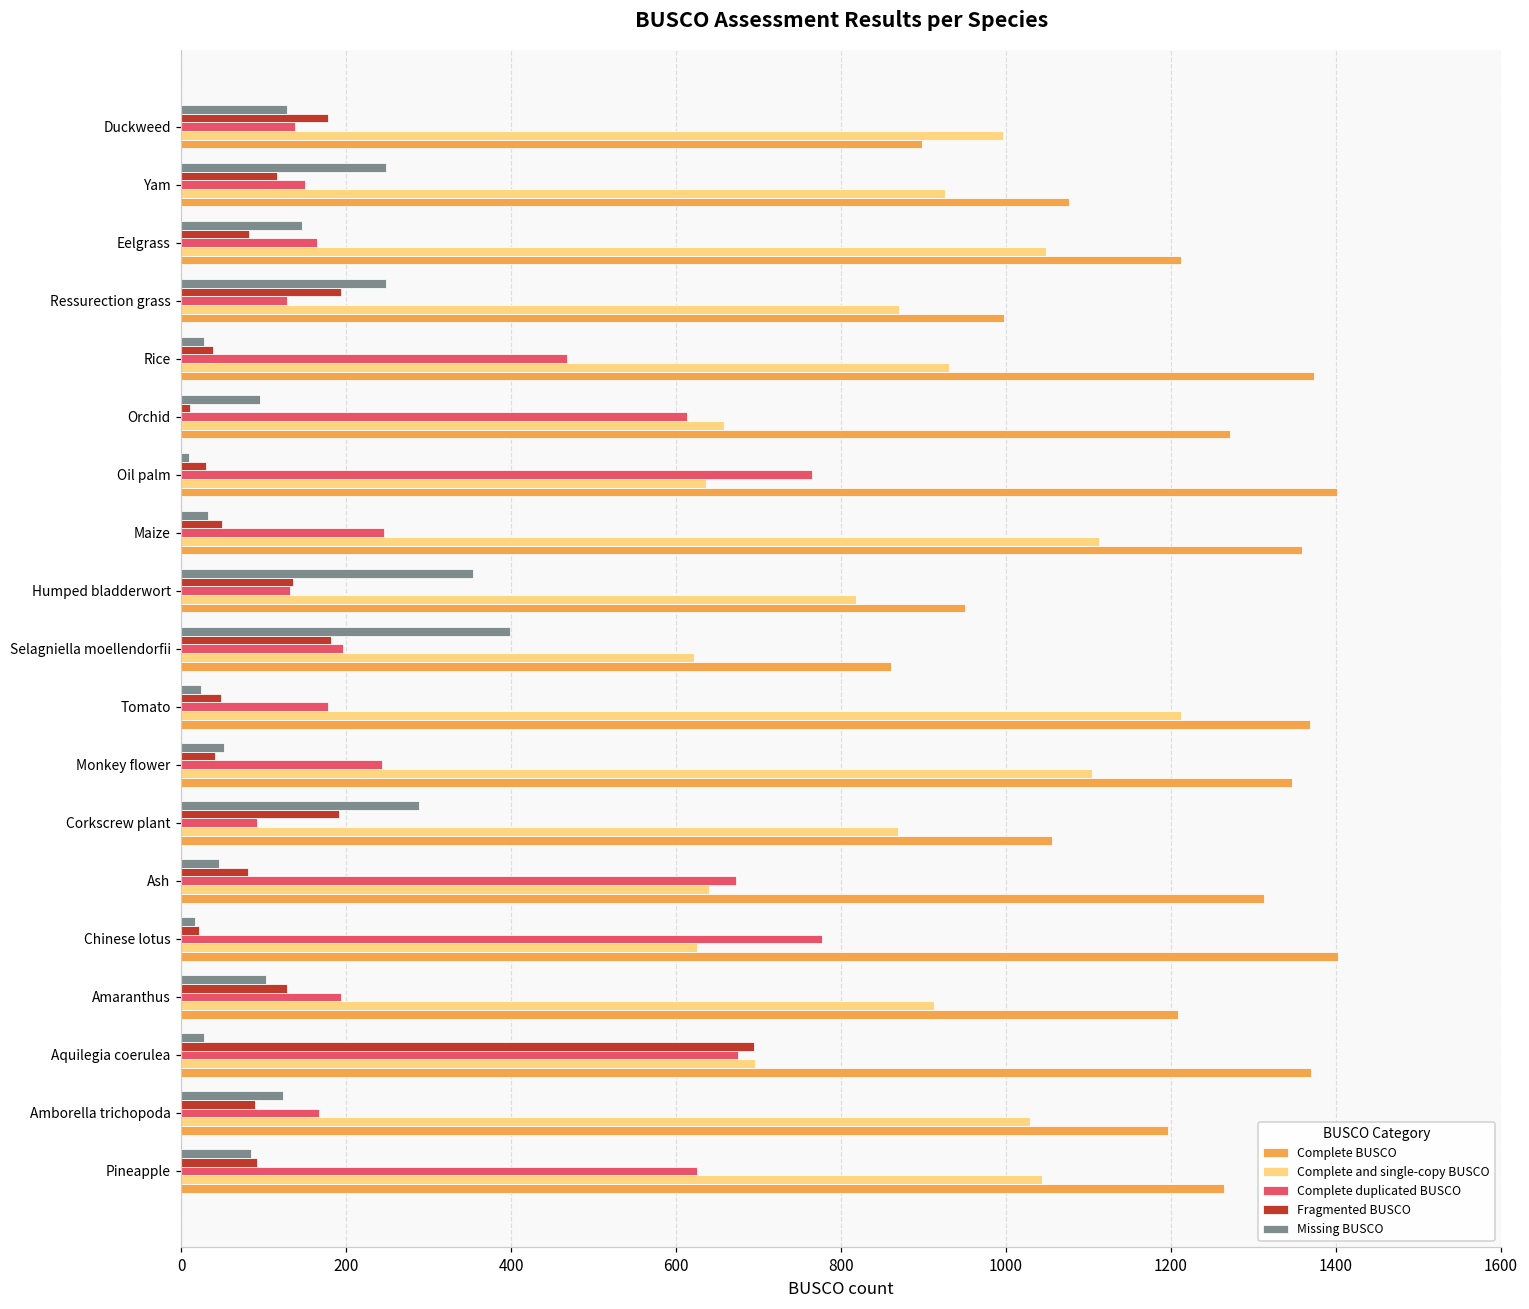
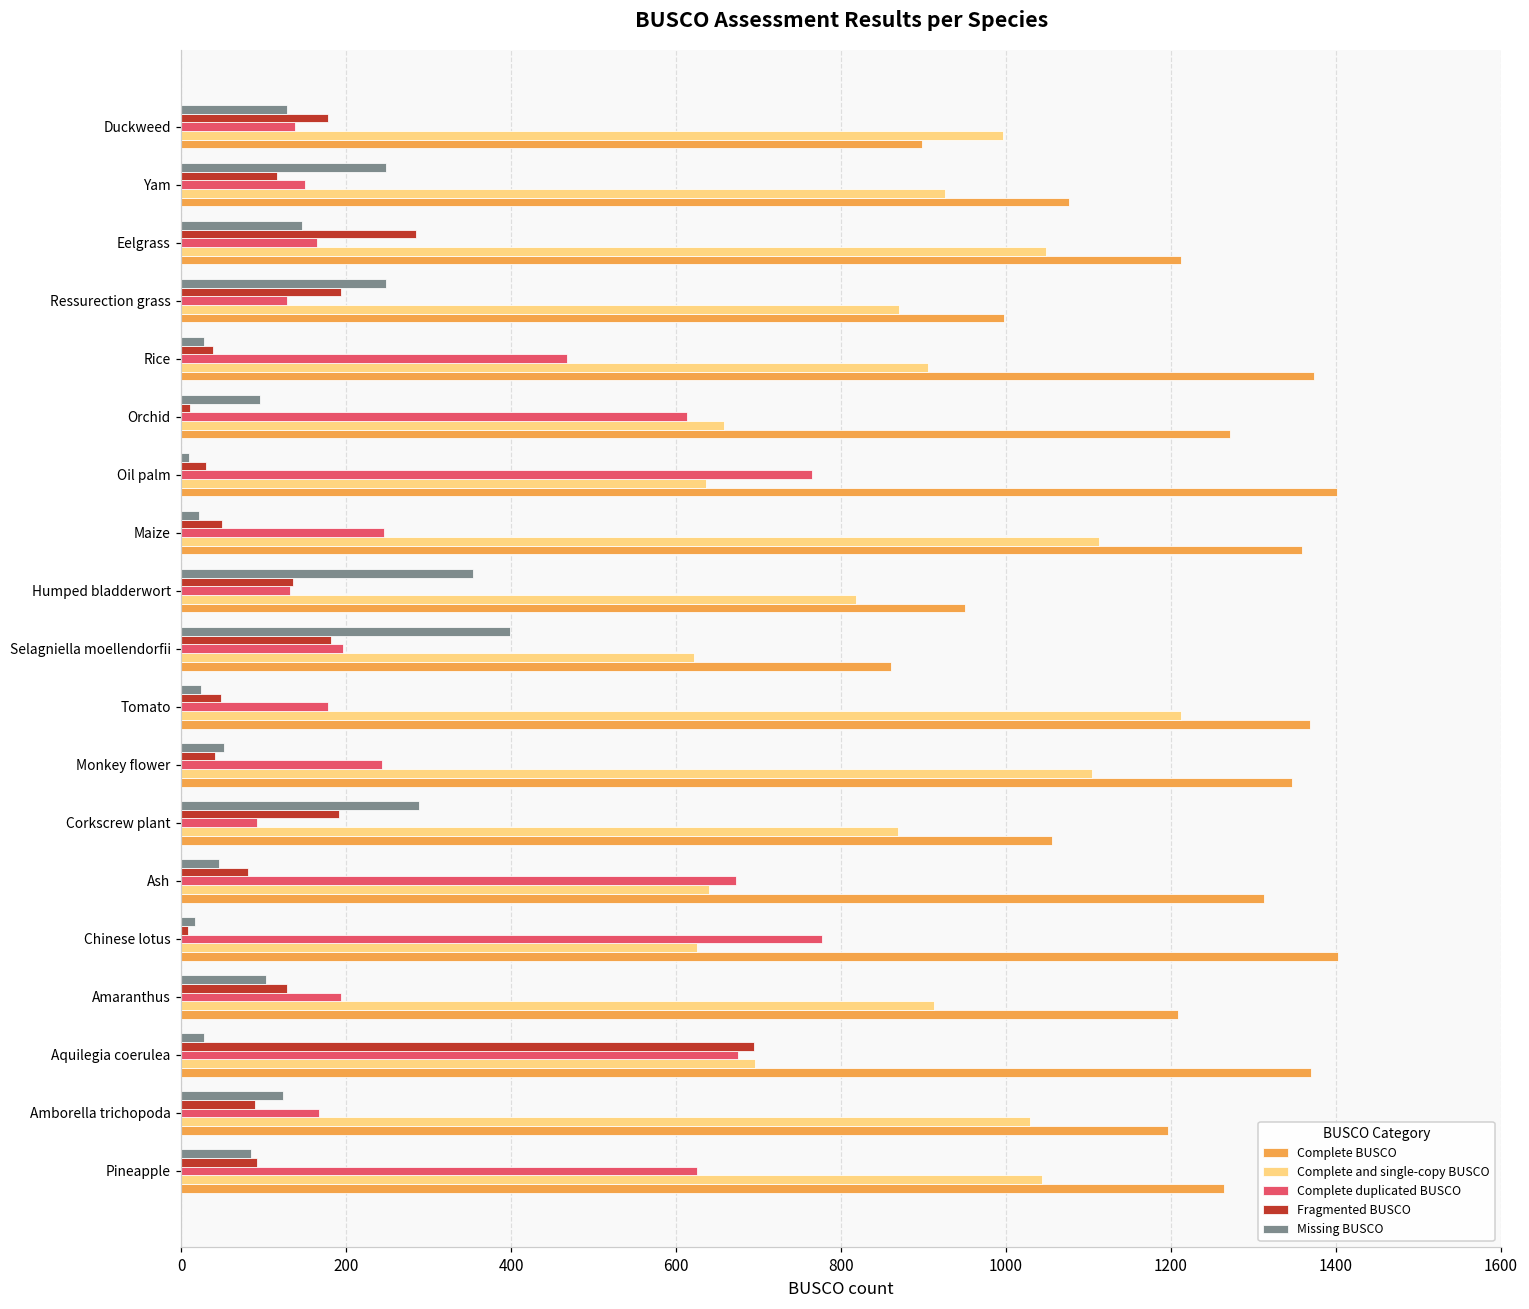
Fragmented BUSCO, Eelgrass: 80 -> 290
Complete and single-copy BUSCO, Rice: 930 -> 910
Missing BUSCO, Maize: 30 -> 20
Fragmented BUSCO, Chinese lotus: 20 -> 10
